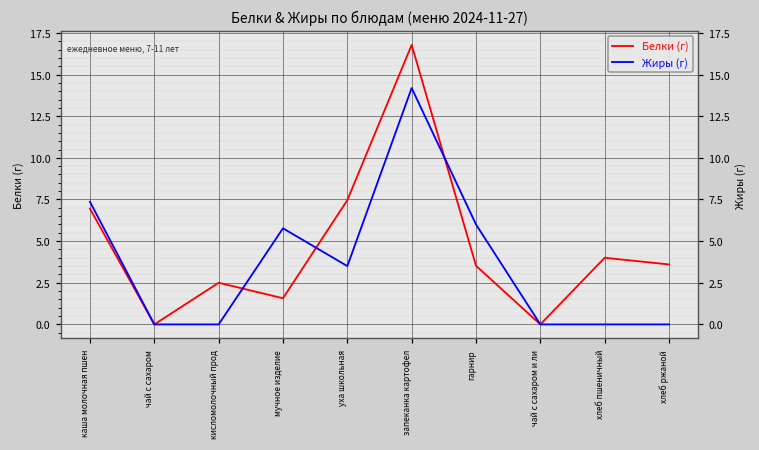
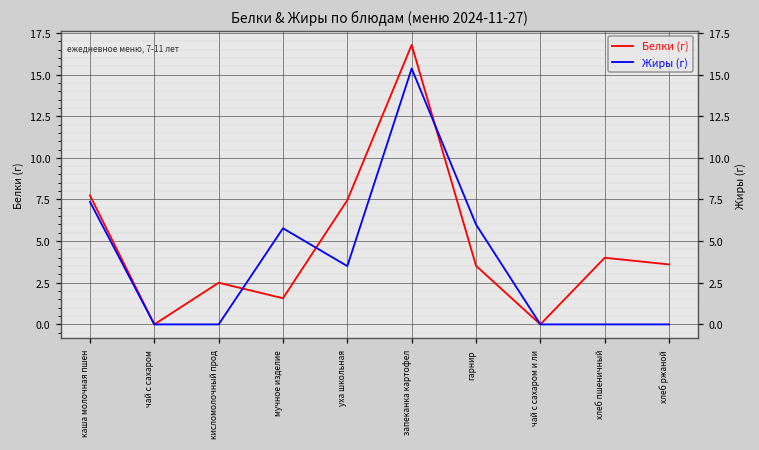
Белки (г), каша молочная пшен: 7.0 -> 7.7
Жиры (г), запеканка картофел: 14.2 -> 15.4
